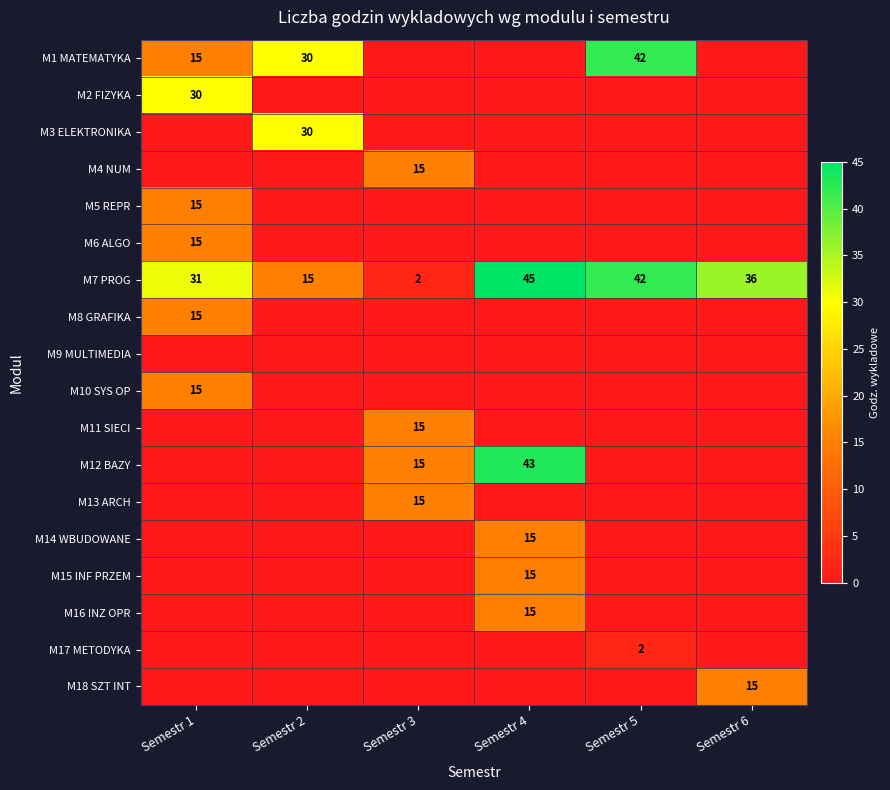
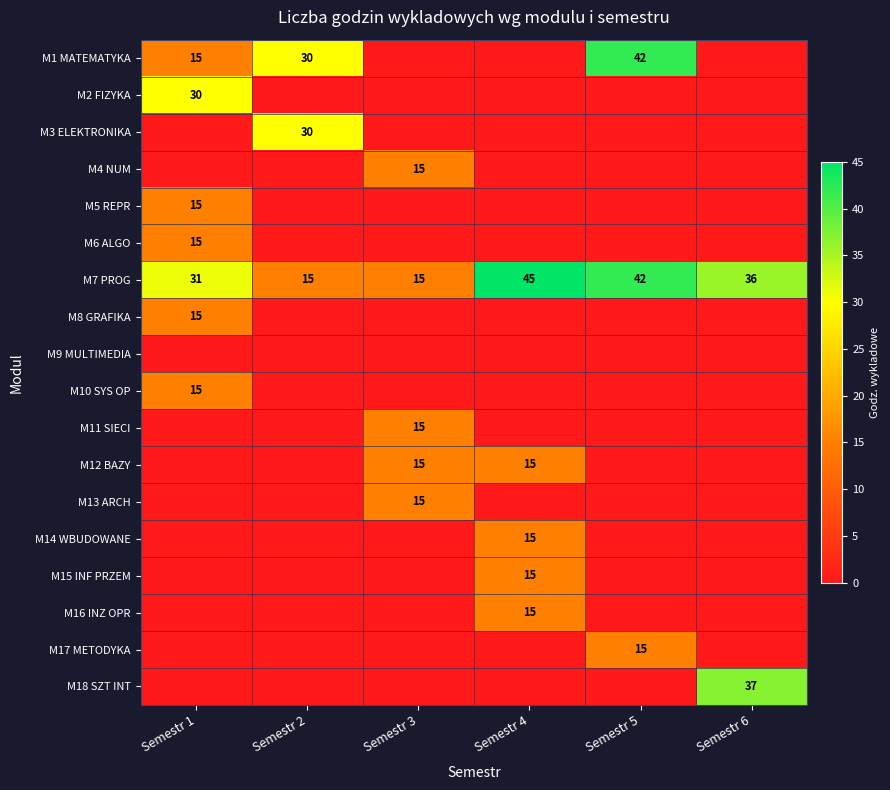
M7 PROG, Semestr 3: 2 -> 15
M12 BAZY, Semestr 4: 43 -> 15
M17 METODYKA, Semestr 5: 2 -> 15
M18 SZT INT, Semestr 6: 15 -> 37
